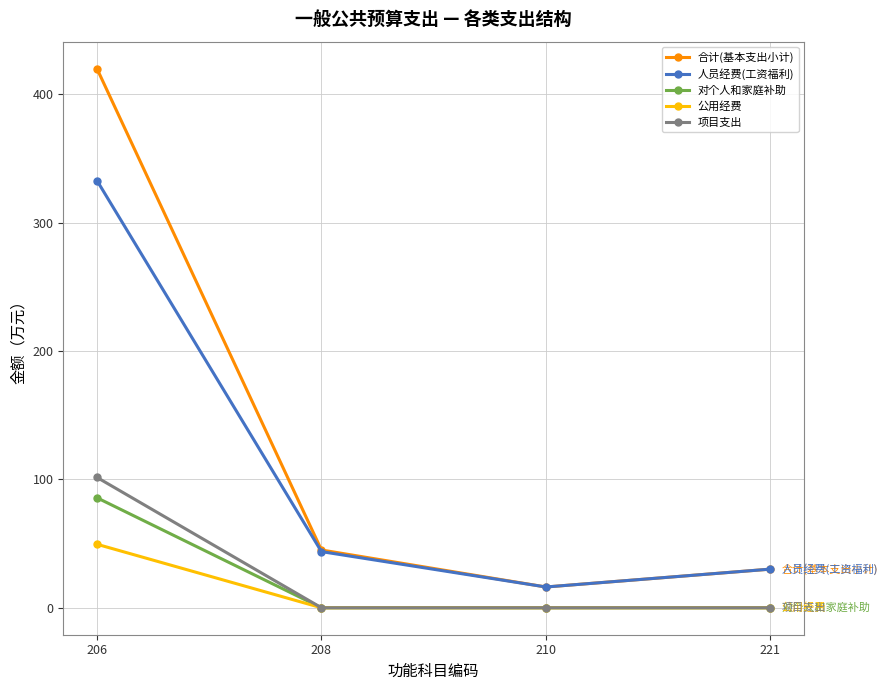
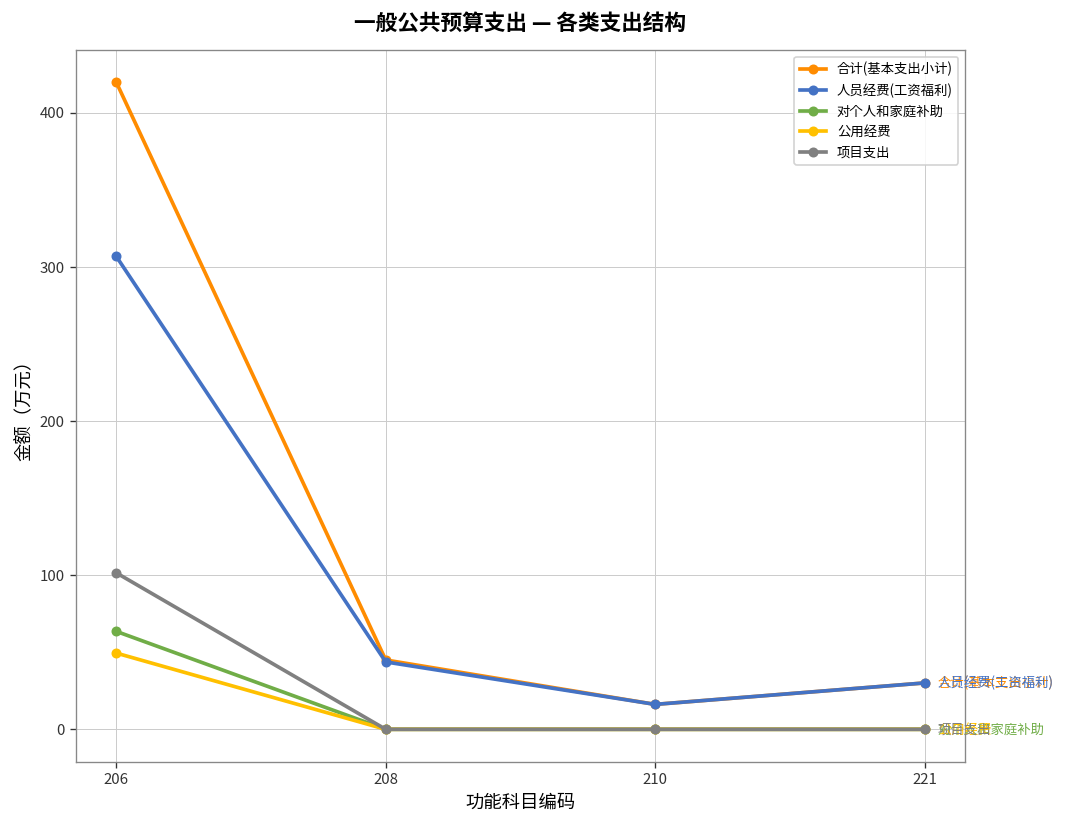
人员经费(工资福利), 206: 333 -> 307
对个人和家庭补助, 206: 86 -> 64
